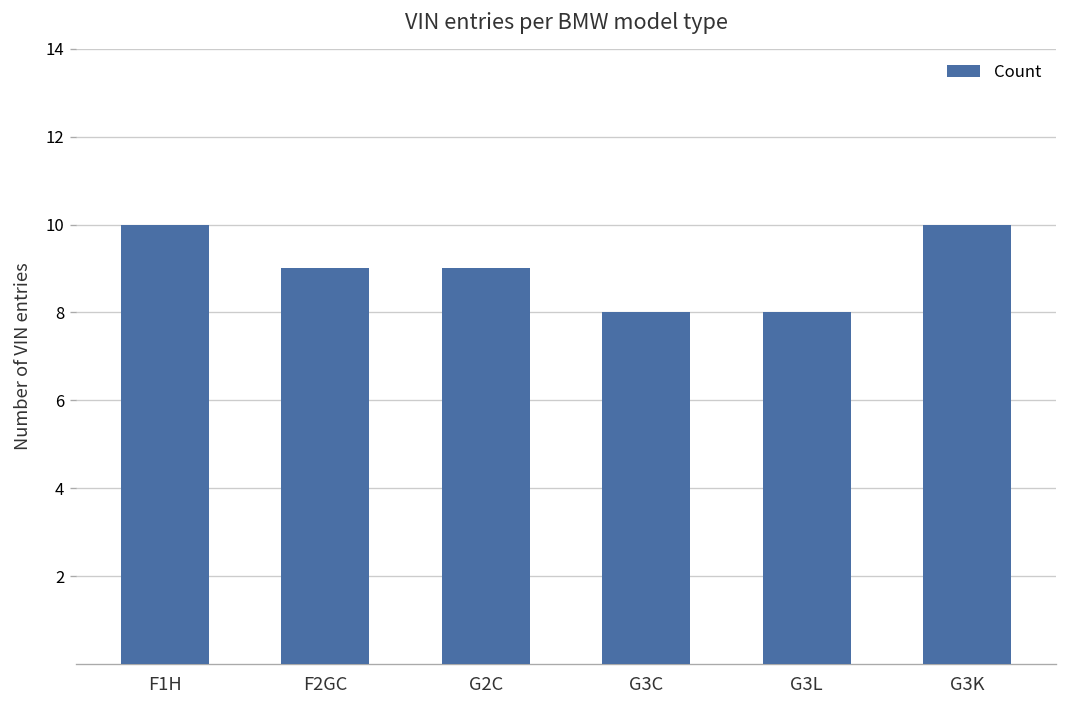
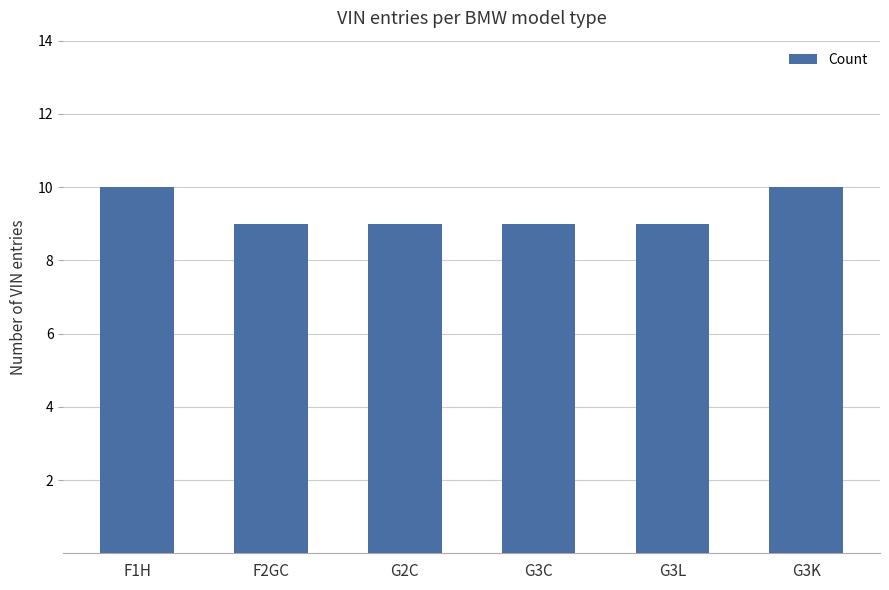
G3C: 8 -> 9
G3L: 8 -> 9
